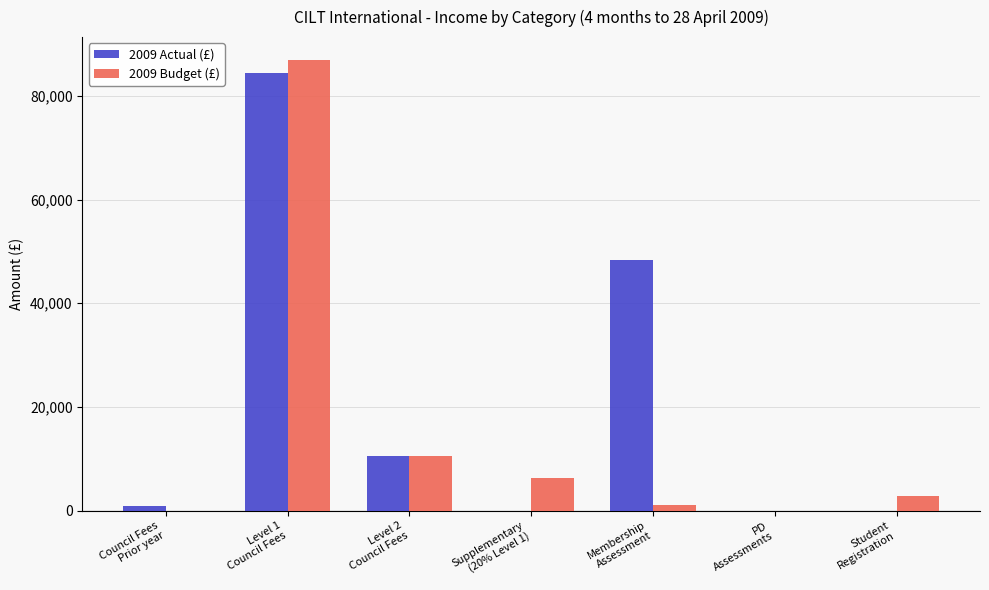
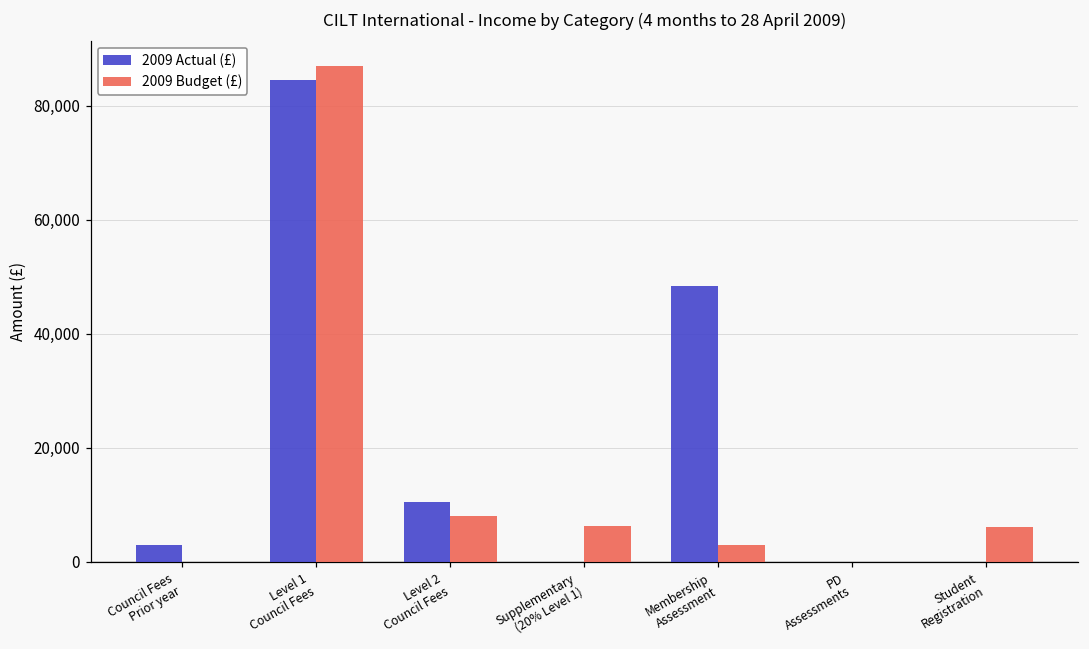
2009 Actual (£), Council Fees Prior year: 1,000 -> 3,000
2009 Budget (£), Level 2 Council Fees: 10,000 -> 8,000
2009 Budget (£), Membership Assessment: 1,000 -> 3,000
2009 Budget (£), Student Registration: 3,000 -> 6,000
